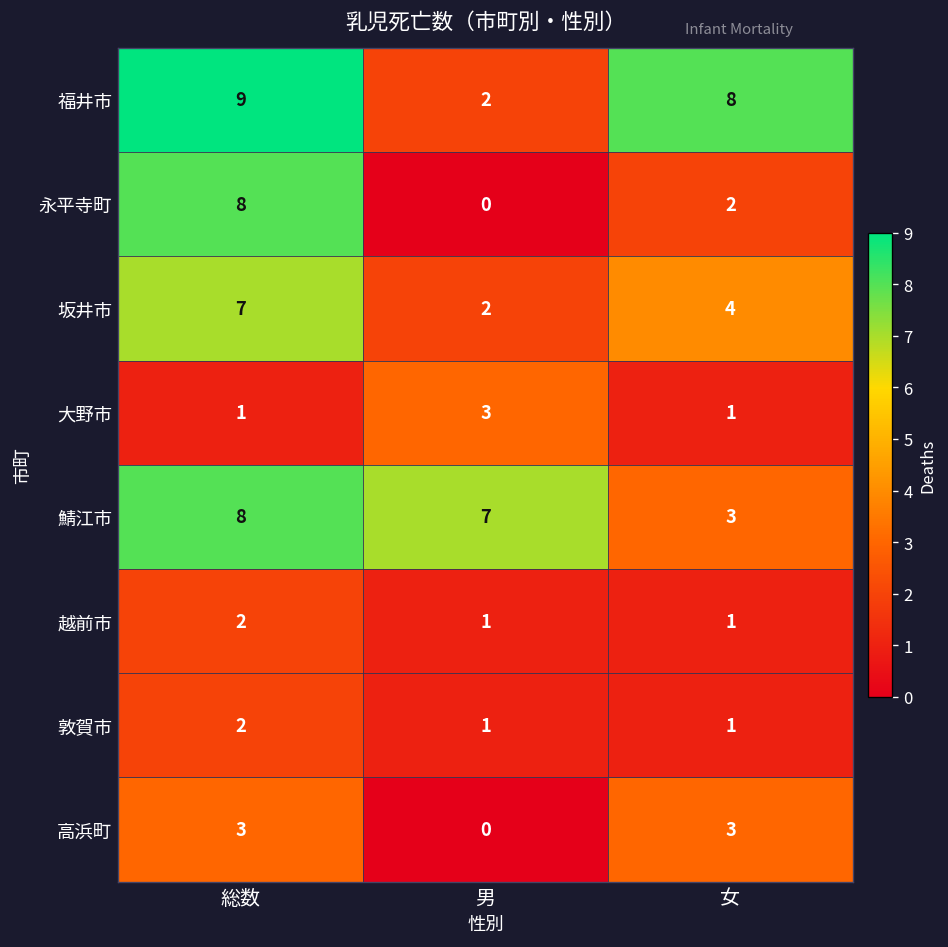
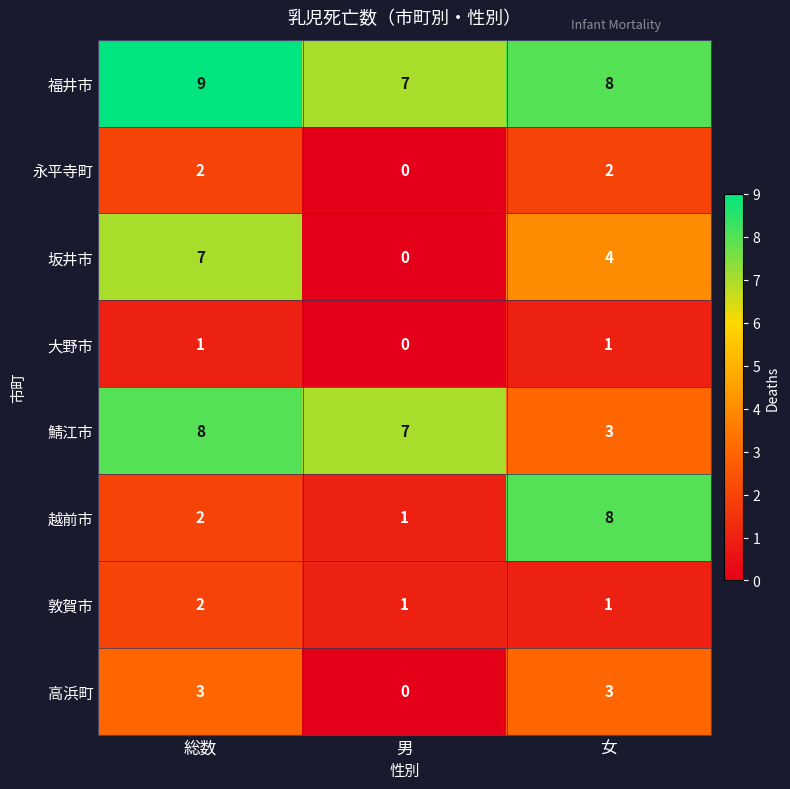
福井市, 男: 2 -> 7
永平寺町, 総数: 8 -> 2
坂井市, 男: 2 -> 0
大野市, 男: 3 -> 0
越前市, 女: 1 -> 8
